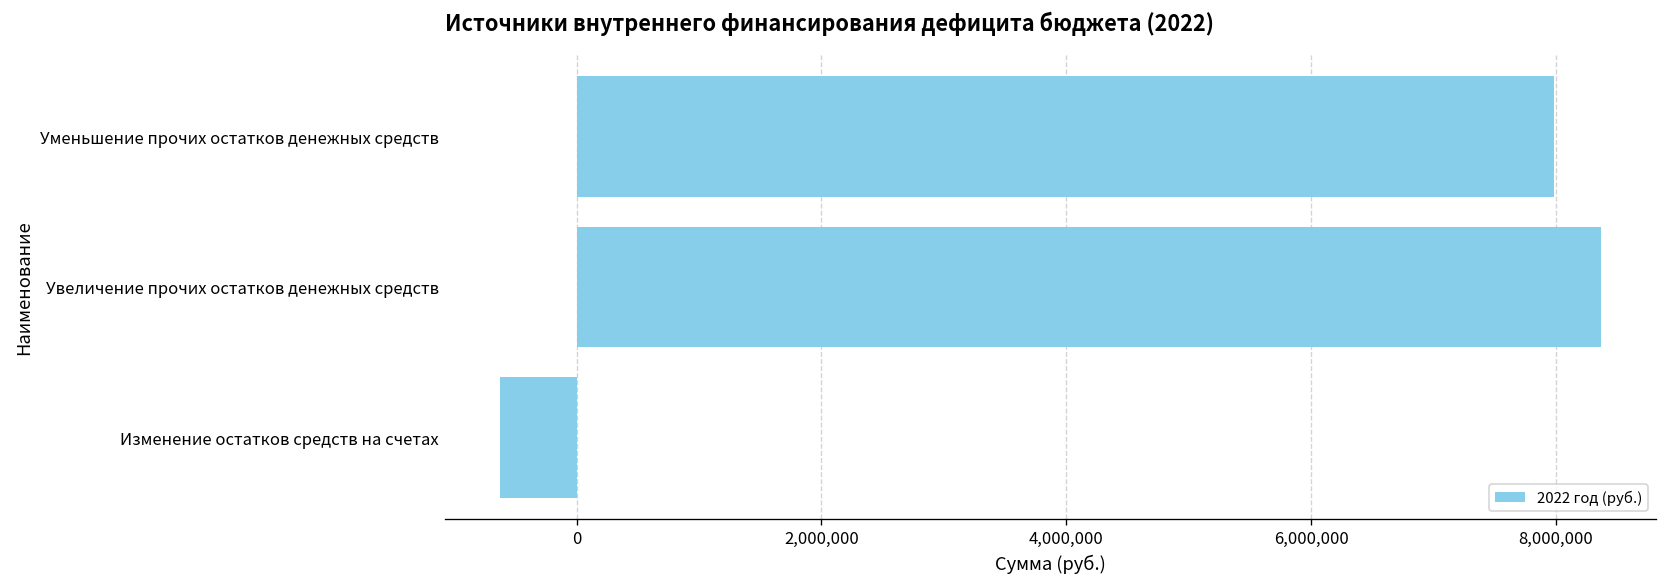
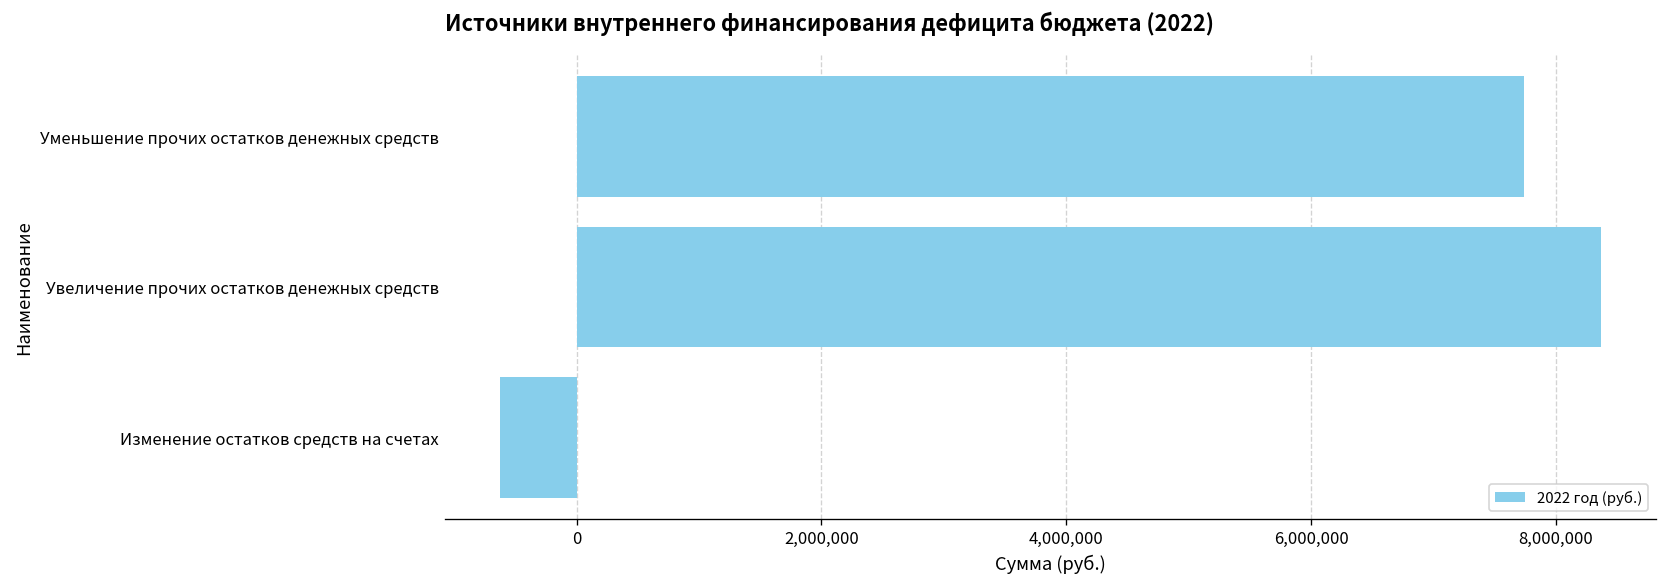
Уменьшение прочих остатков денежных средств: 7,990,000 -> 7,740,000
